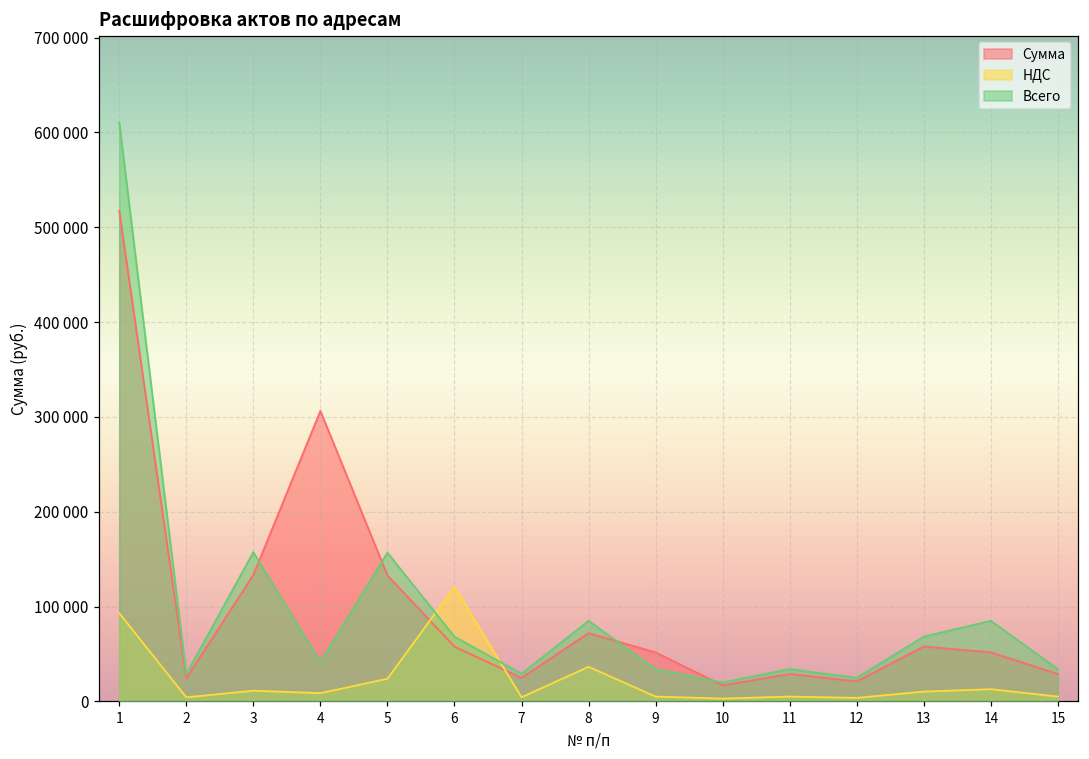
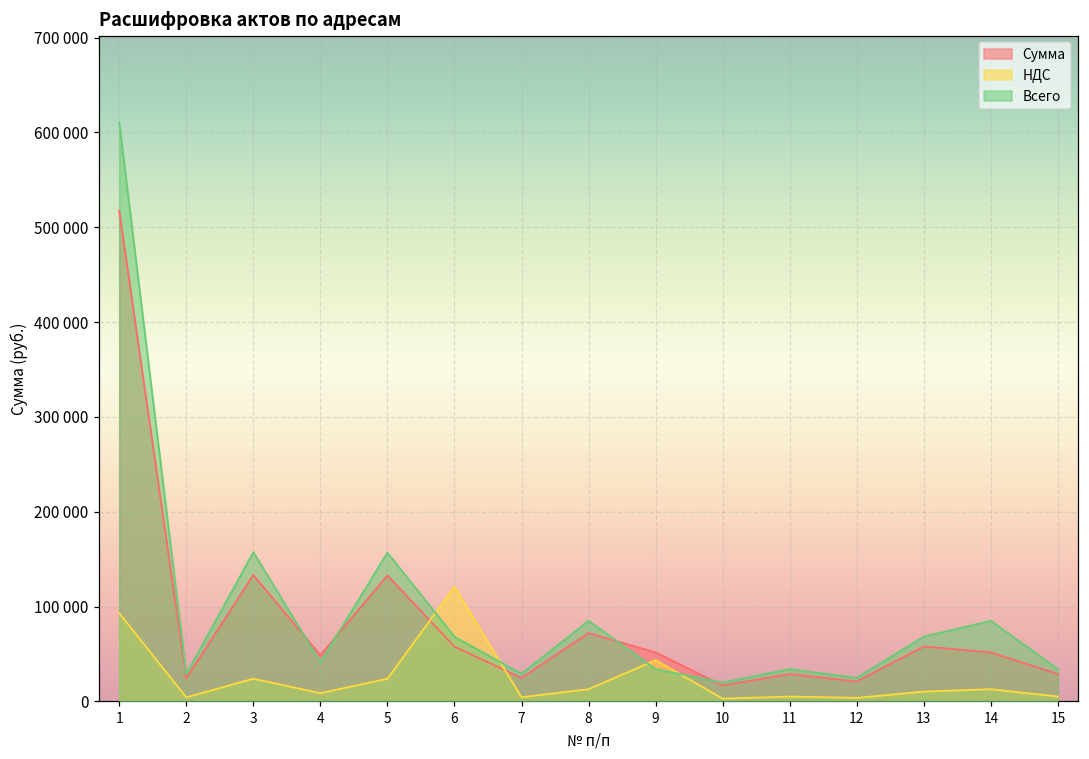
НДС, 3: 10000 -> 20000
Сумма, 4: 310000 -> 50000
НДС, 8: 40000 -> 10000
НДС, 9: 10000 -> 40000
